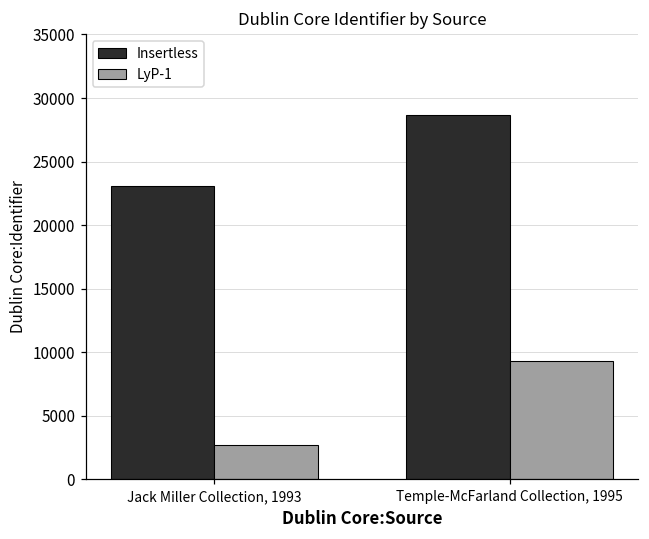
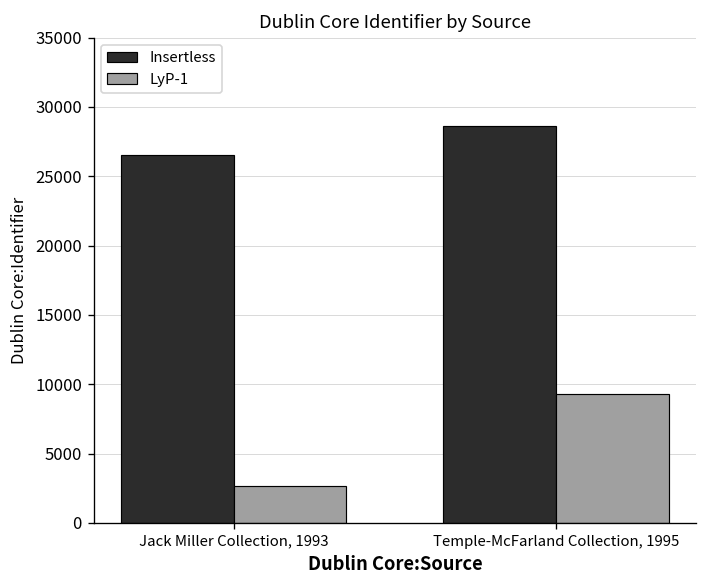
Insertless, Jack Miller Collection, 1993: 23000 -> 26600
